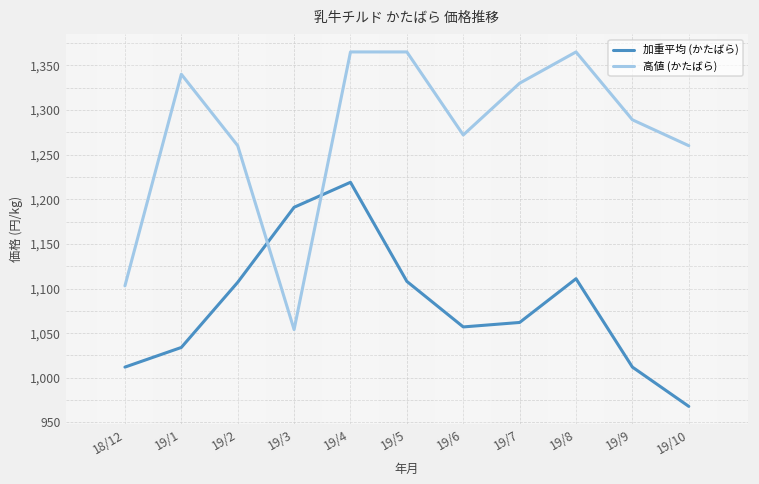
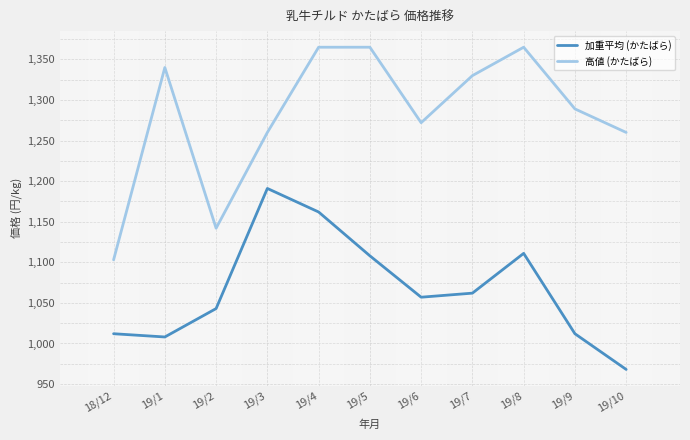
加重平均 (かたばら), 19/1: 1,030 -> 1,010
加重平均 (かたばら), 19/2: 1,110 -> 1,040
高値 (かたばら), 19/2: 1,260 -> 1,140
高値 (かたばら), 19/3: 1,050 -> 1,260
加重平均 (かたばら), 19/4: 1,220 -> 1,160
